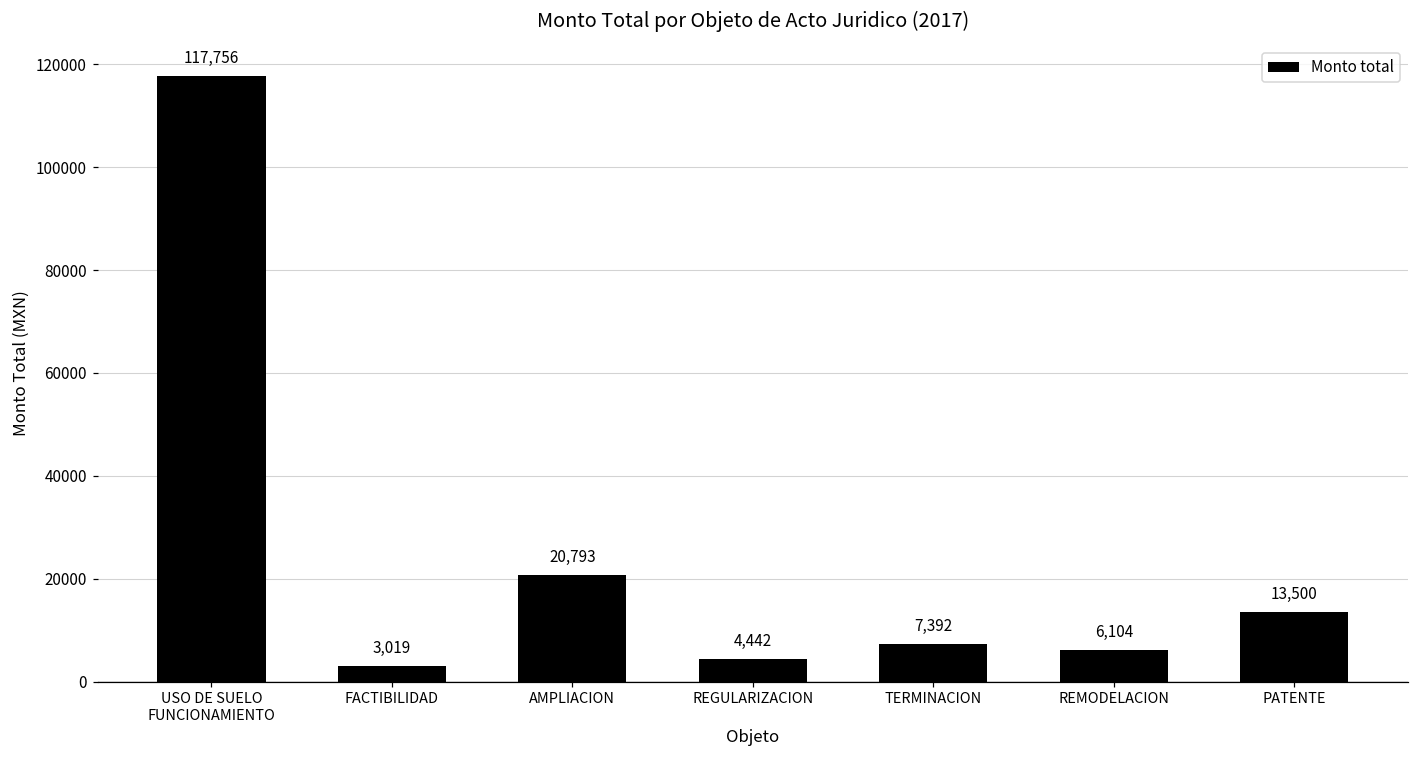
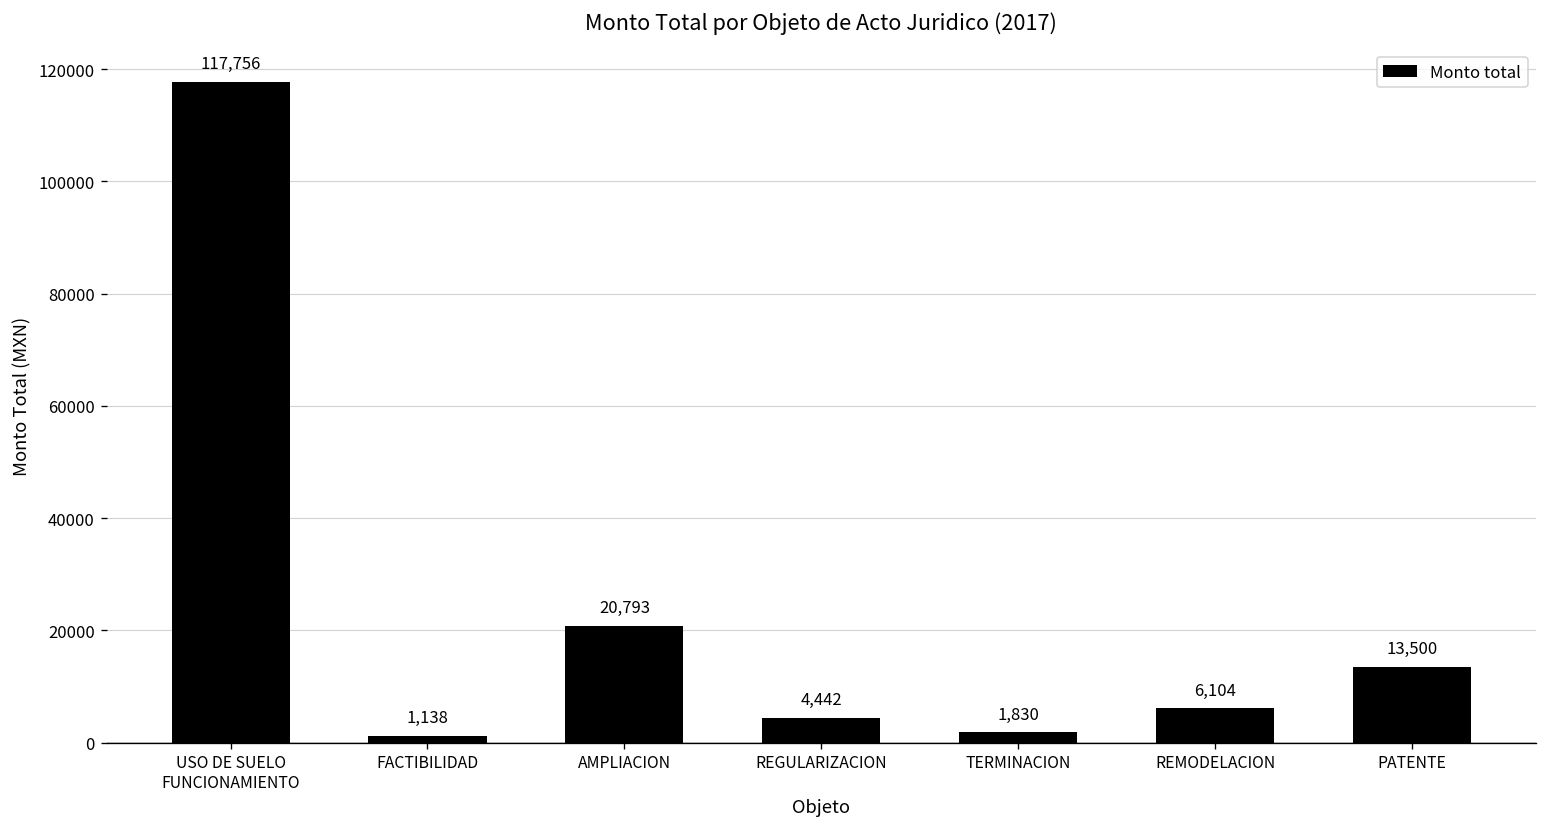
FACTIBILIDAD: 3,019 -> 1,138
TERMINACION: 7,392 -> 1,830
